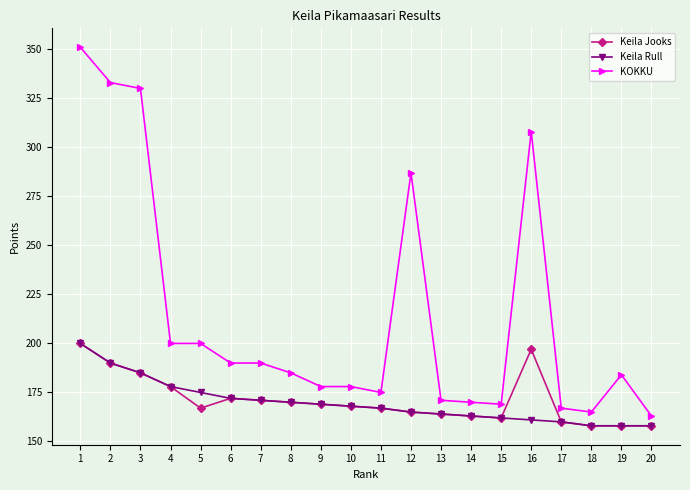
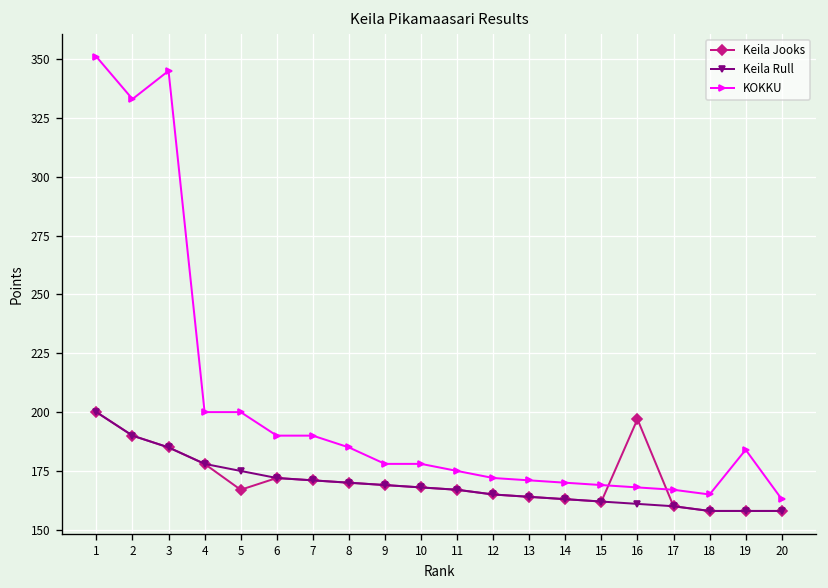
KOKKU, 3: 330 -> 345
KOKKU, 12: 287 -> 172
KOKKU, 16: 308 -> 168
